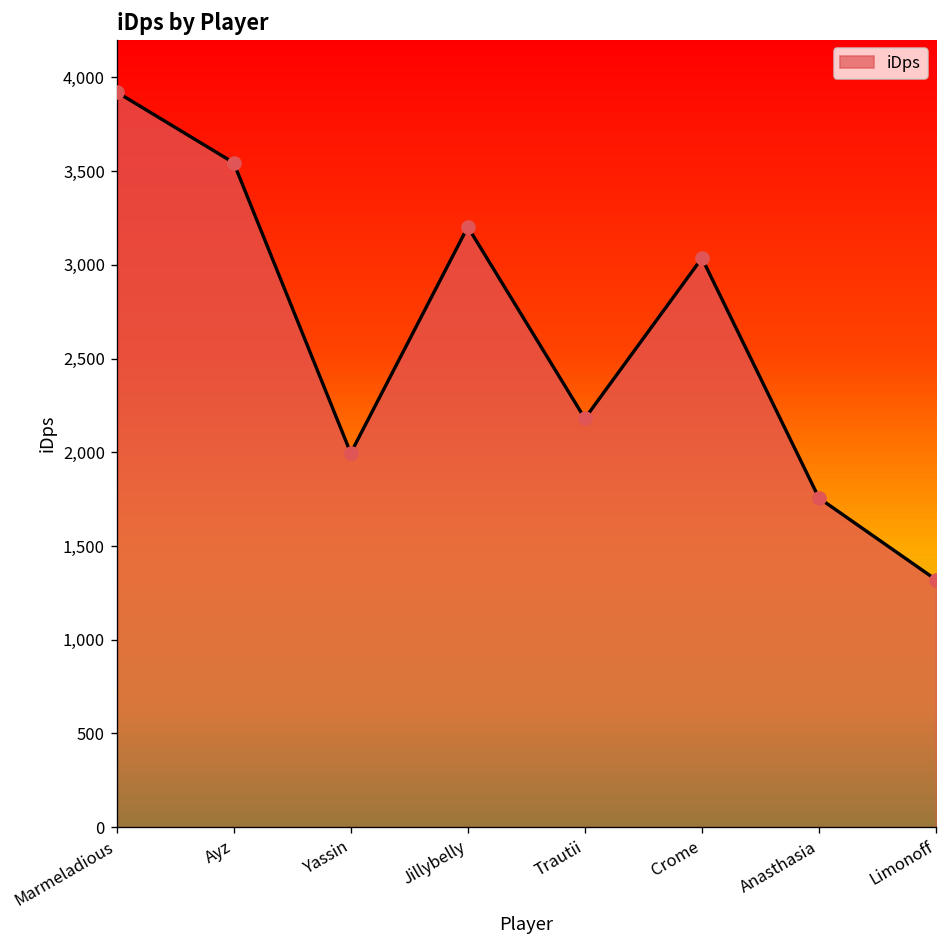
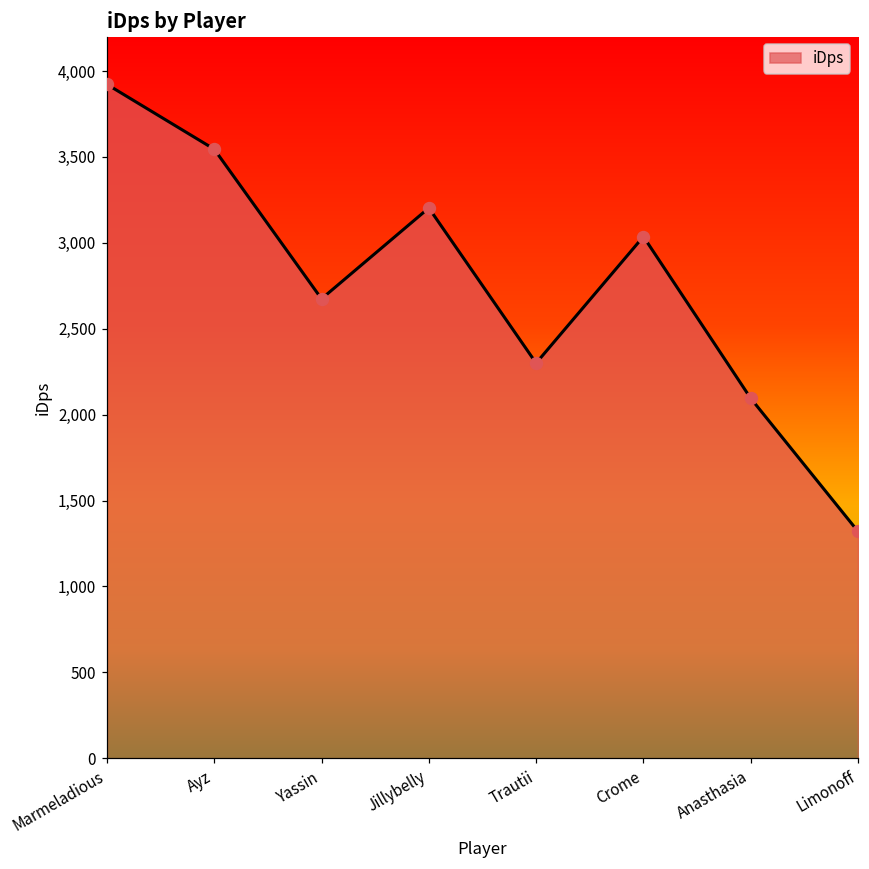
Yassin: 2,000 -> 2,670
Trautii: 2,180 -> 2,300
Anasthasia: 1,760 -> 2,090
